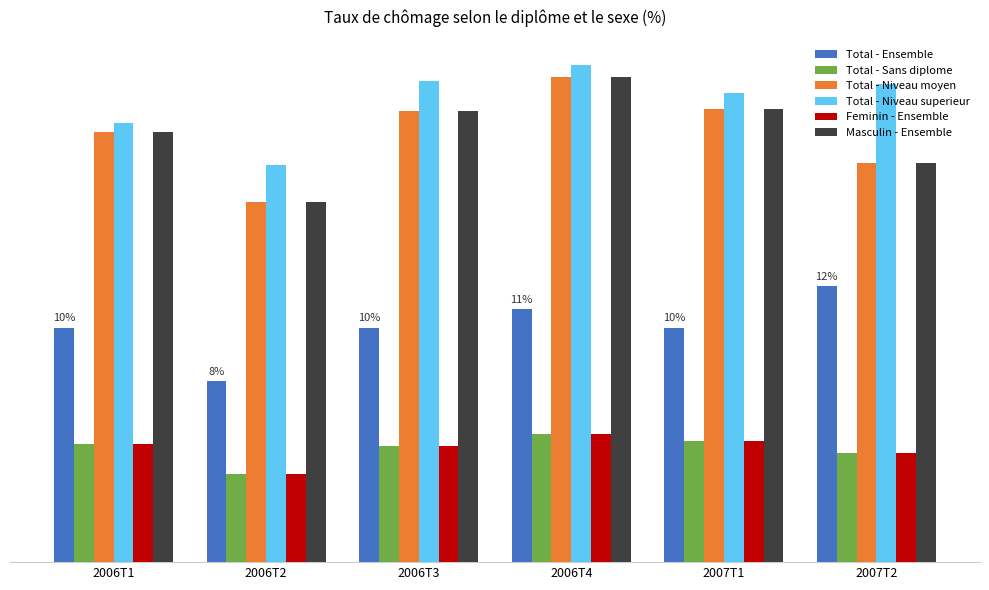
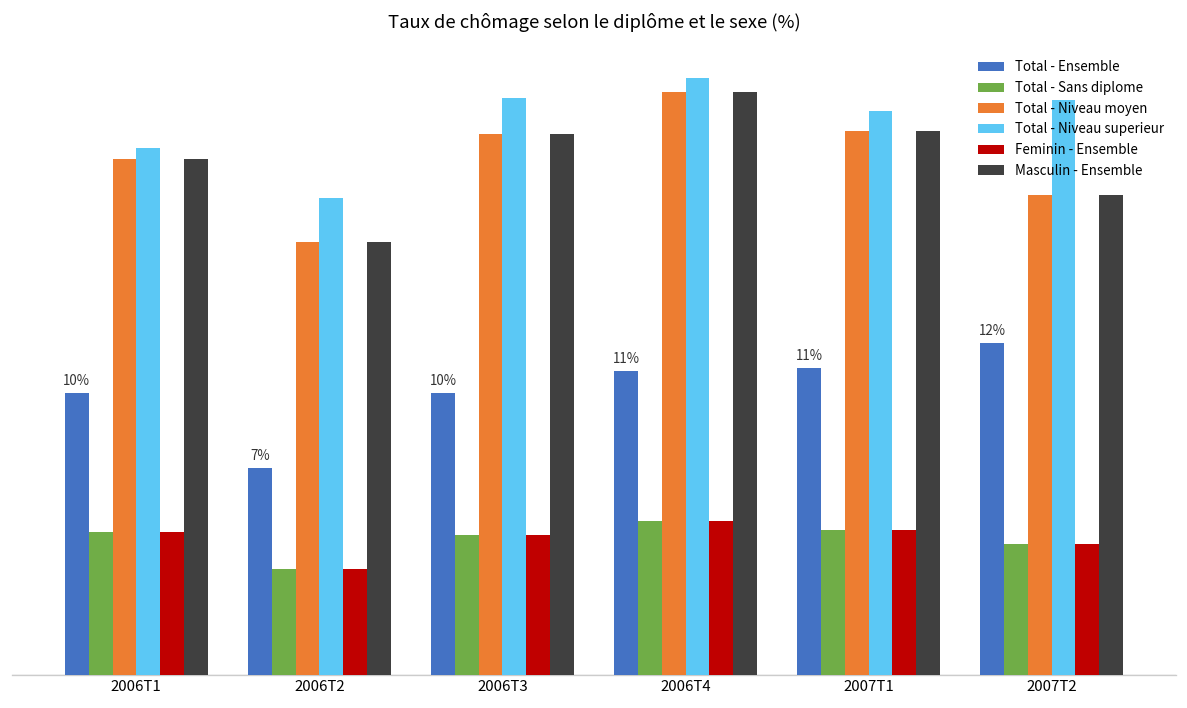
Total - Ensemble, 2006T2: 8% -> 7%
Total - Ensemble, 2007T1: 10% -> 11%
